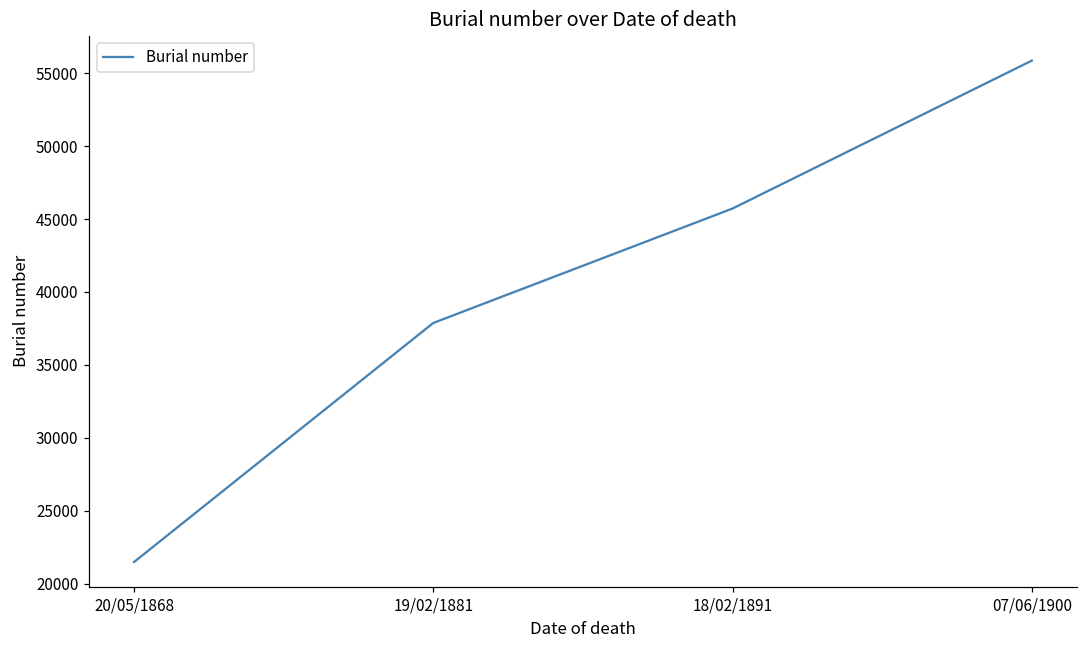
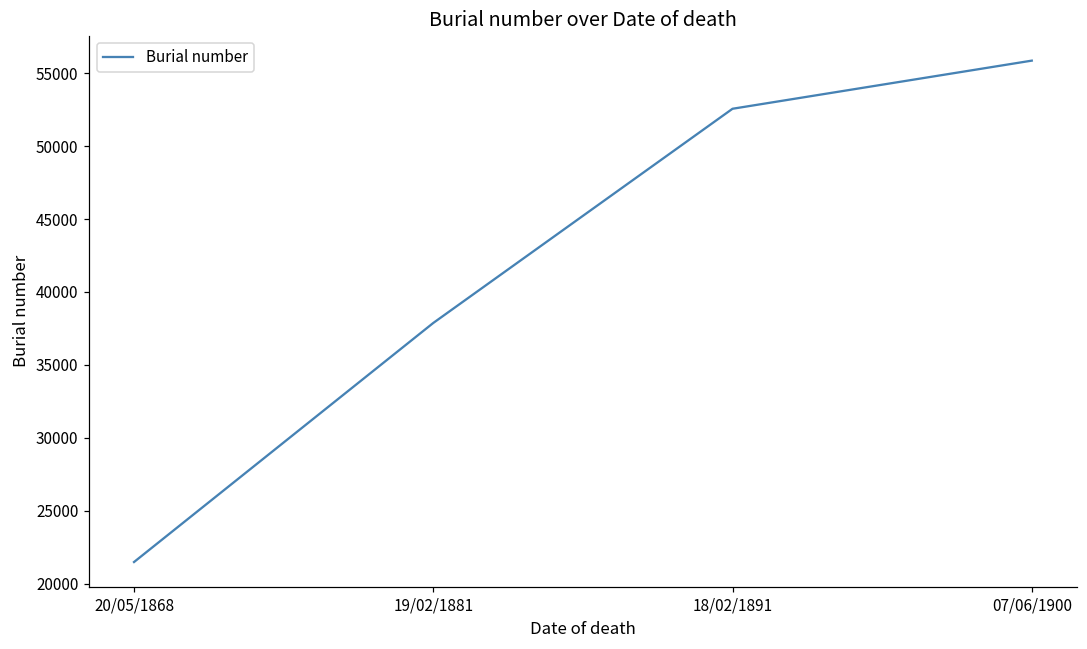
18/02/1891: 45700 -> 52600
